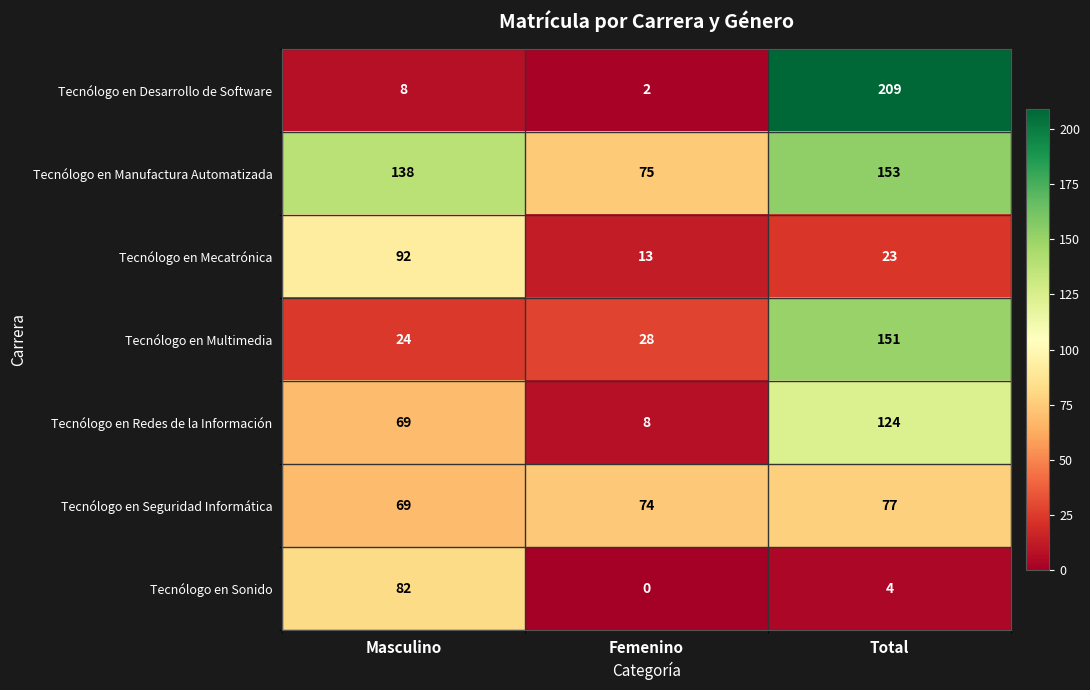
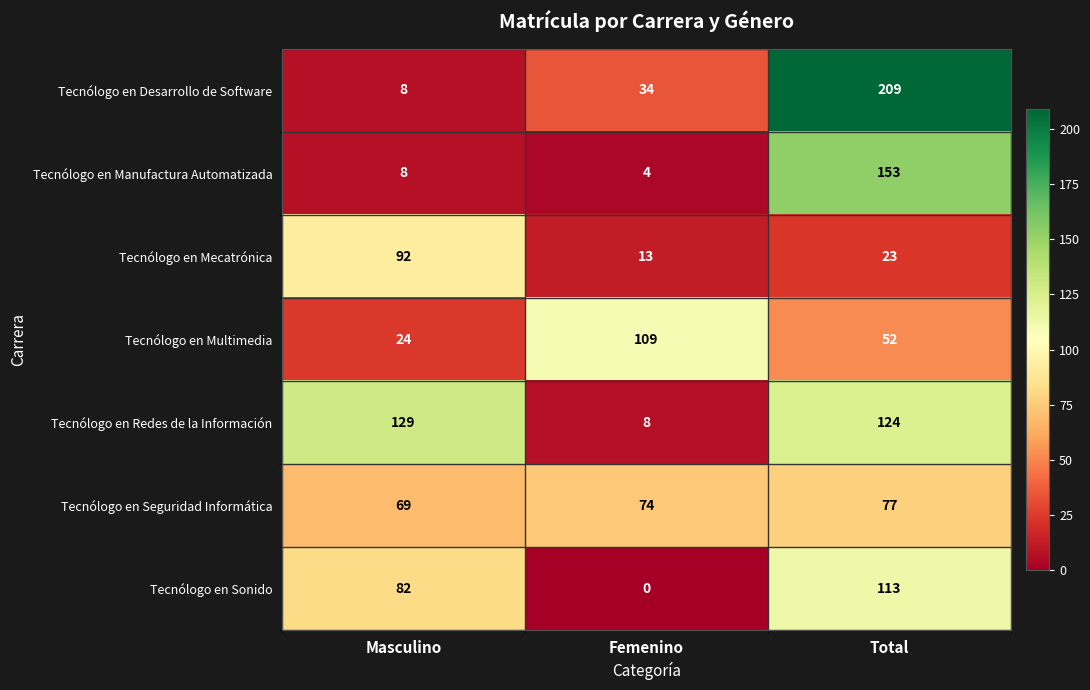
Tecnólogo en Desarrollo de Software, Femenino: 2 -> 34
Tecnólogo en Manufactura Automatizada, Masculino: 138 -> 8
Tecnólogo en Manufactura Automatizada, Femenino: 75 -> 4
Tecnólogo en Multimedia, Femenino: 28 -> 109
Tecnólogo en Multimedia, Total: 151 -> 52
Tecnólogo en Redes de la Información, Masculino: 69 -> 129
Tecnólogo en Sonido, Total: 4 -> 113
